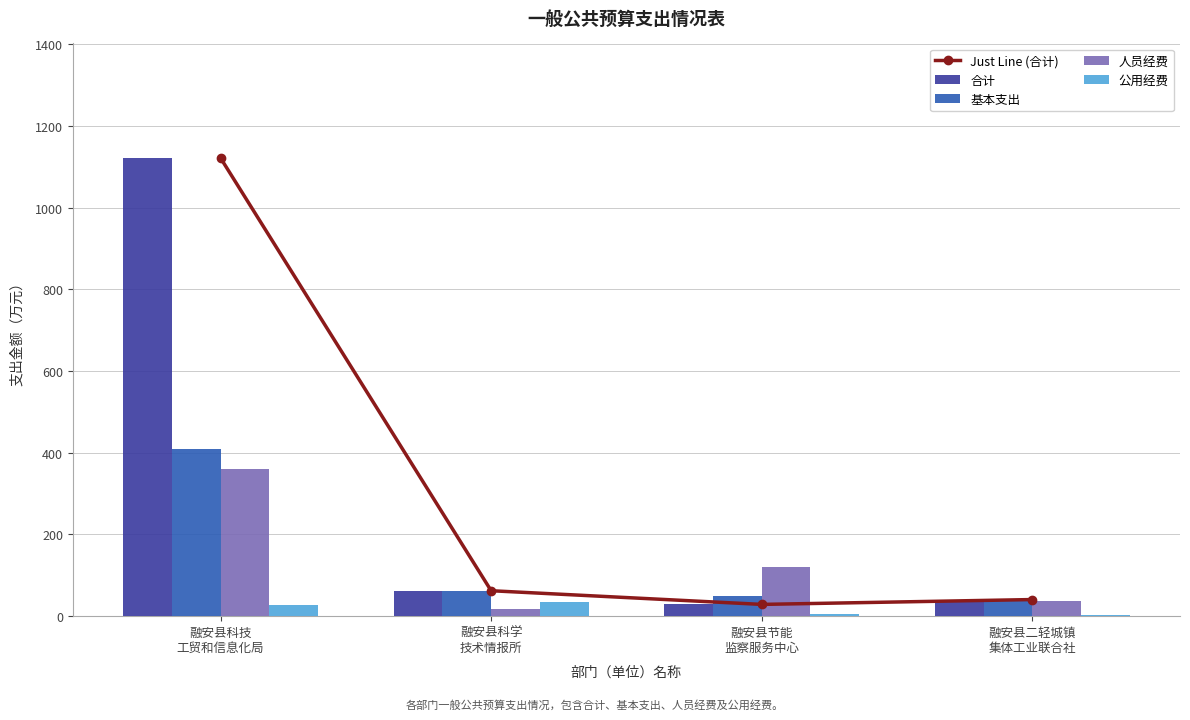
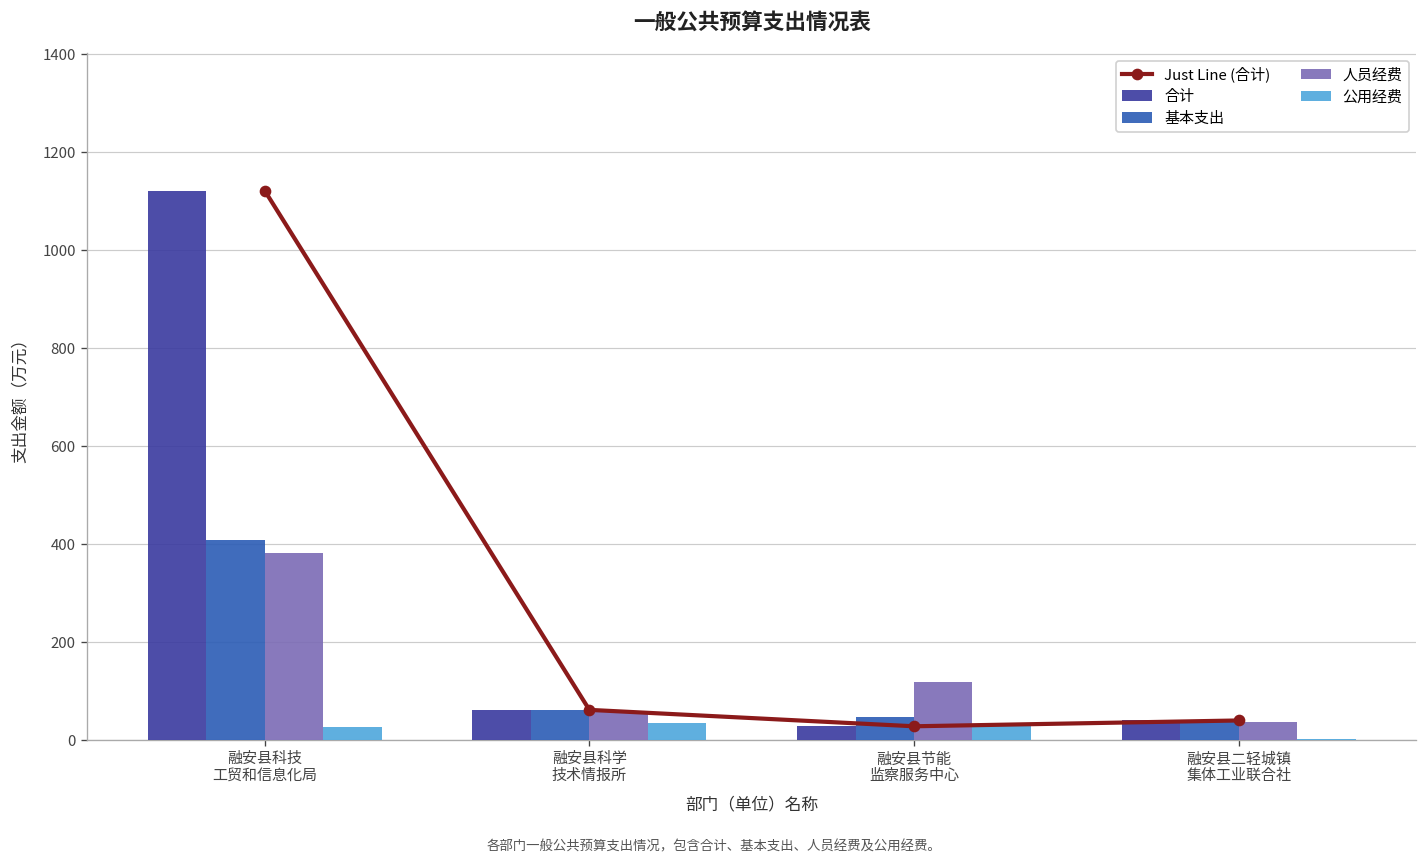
人员经费, 融安县科技 工贸和信息化局: 360 -> 380
人员经费, 融安县科学 技术情报所: 20 -> 60
公用经费, 融安县节能 监察服务中心: 0 -> 30
